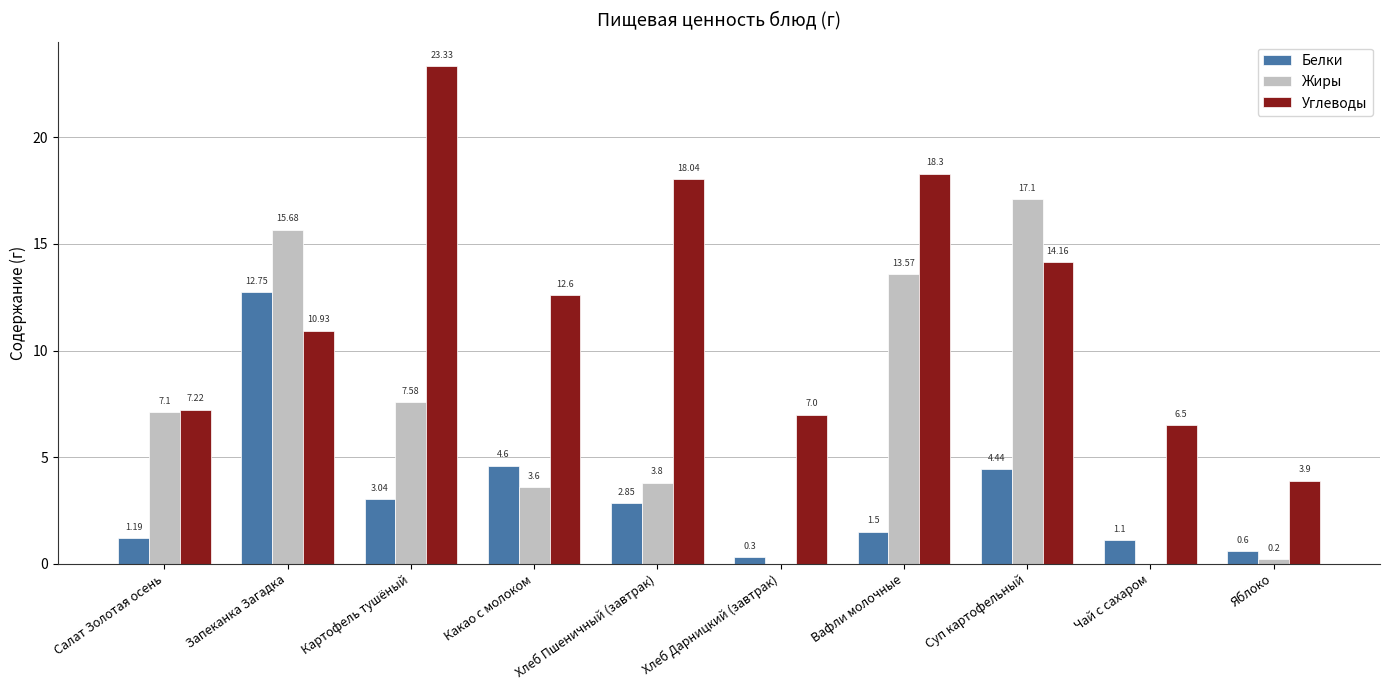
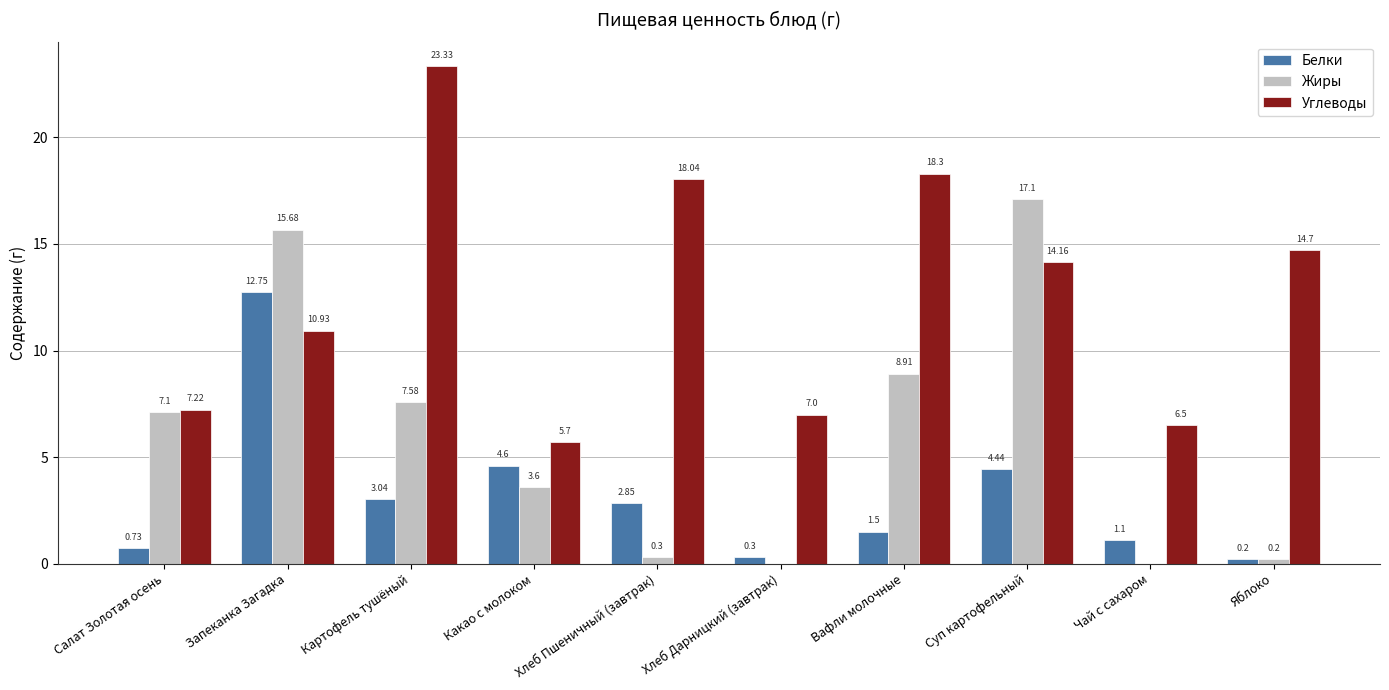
Белки, Салат Золотая осень: 1.19 -> 0.73
Углеводы, Какао с молоком: 12.6 -> 5.7
Жиры, Хлеб Пшеничный (завтрак): 3.8 -> 0.3
Жиры, Вафли молочные: 13.57 -> 8.91
Белки, Яблоко: 0.6 -> 0.2
Углеводы, Яблоко: 3.9 -> 14.7
